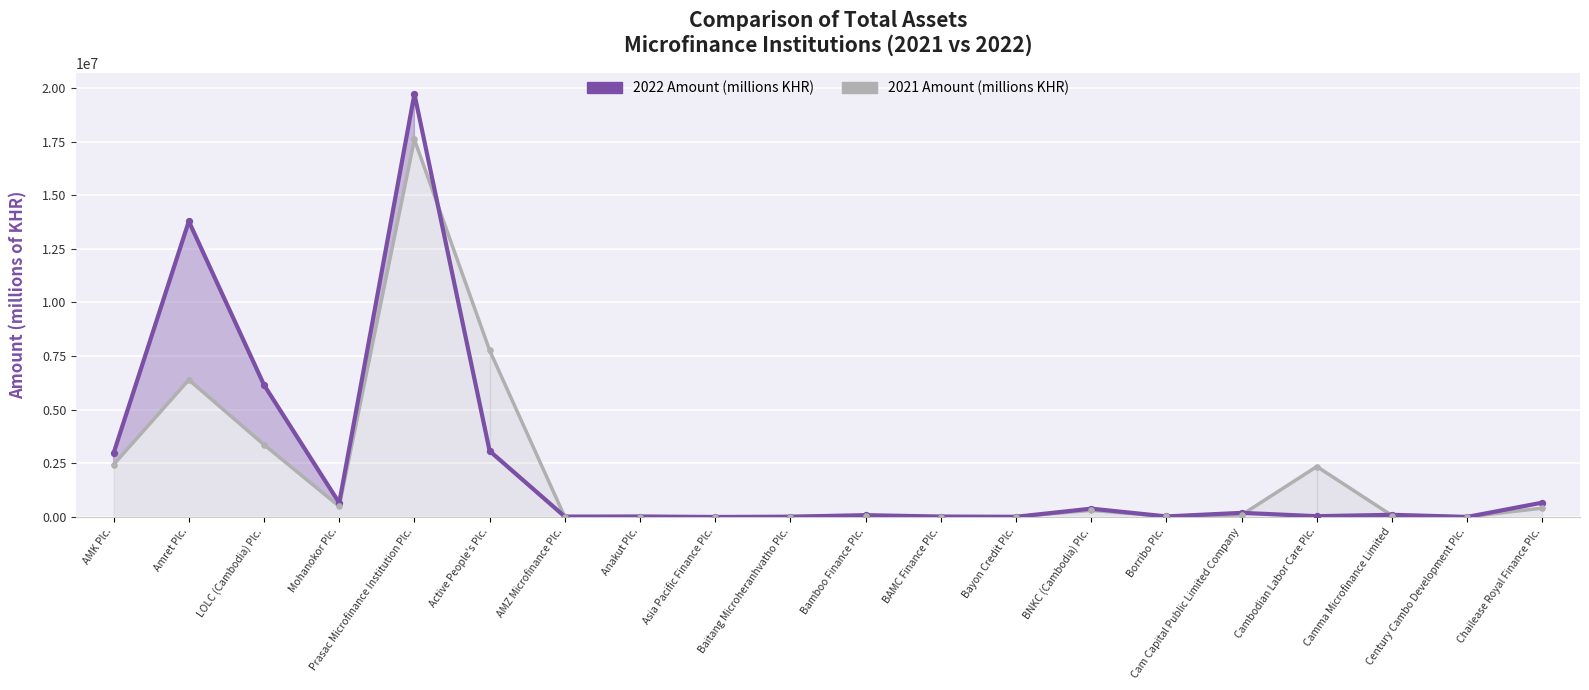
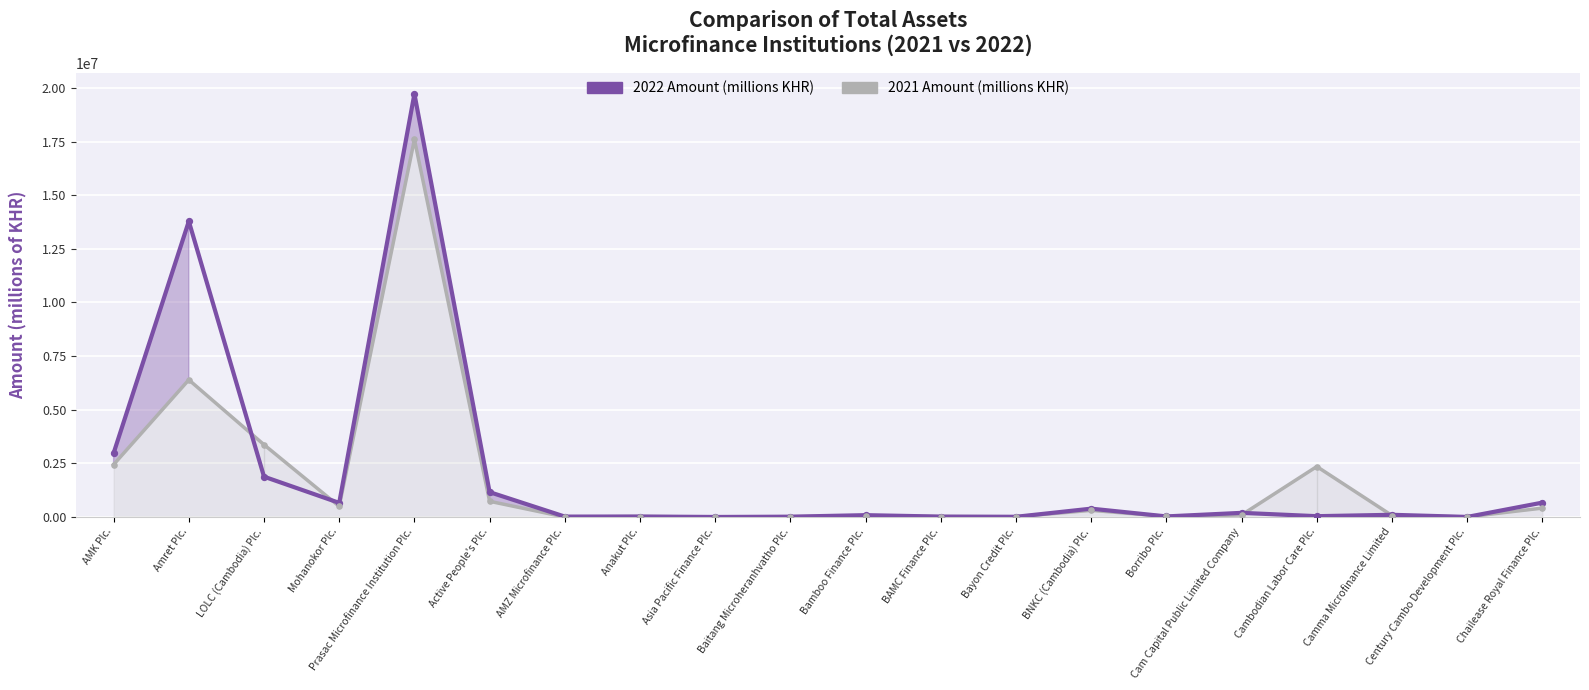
2022 Amount (millions KHR), LOLC (Cambodia) Plc.: 6200000 -> 1900000
2022 Amount (millions KHR), Active People's Plc.: 3100000 -> 1200000
2021 Amount (millions KHR), Active People's Plc.: 7800000 -> 700000
